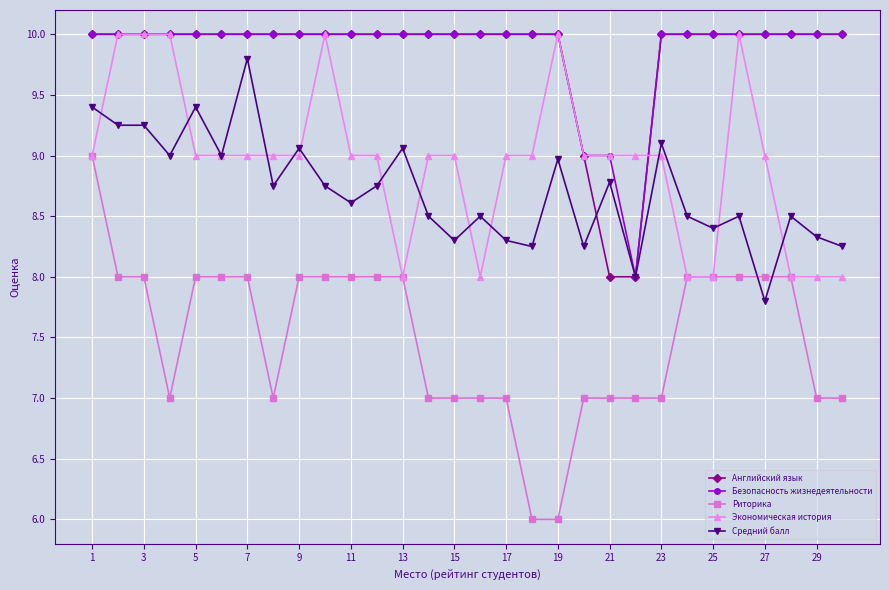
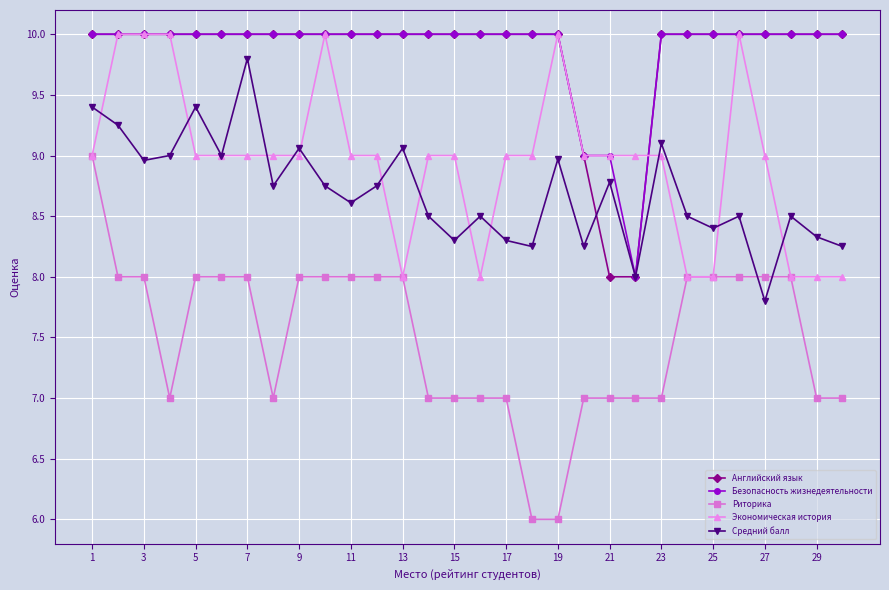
Средний балл, 3: 9.25 -> 8.96
